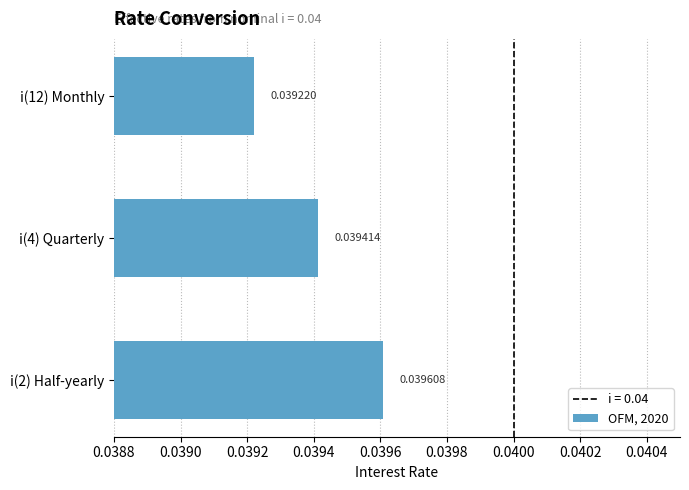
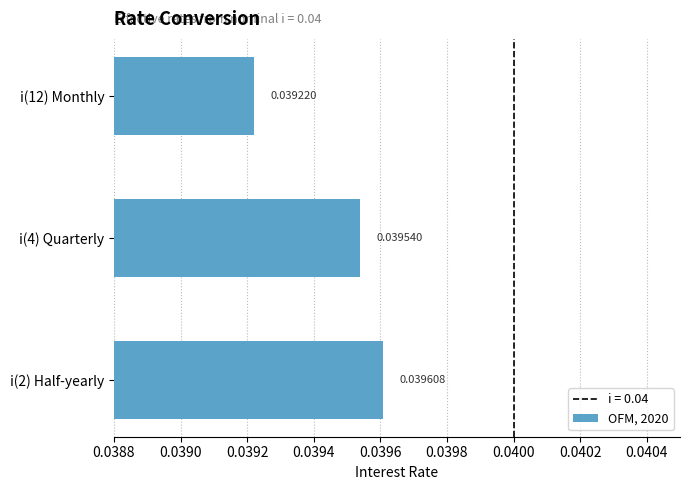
i(4) Quarterly: 0.039414 -> 0.039540
